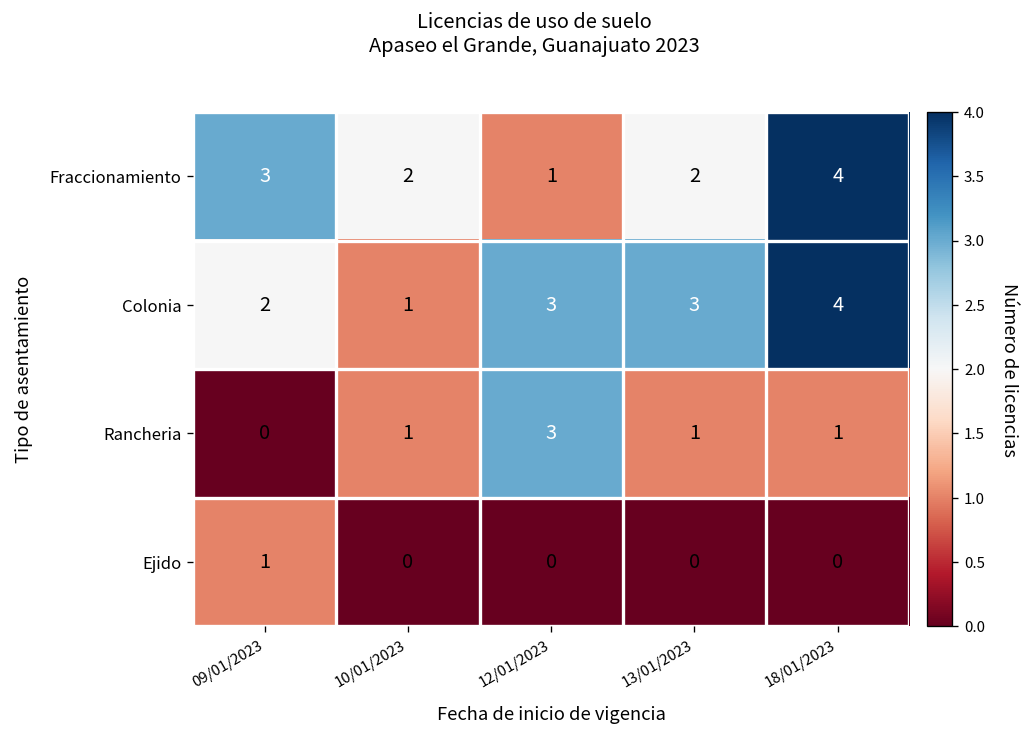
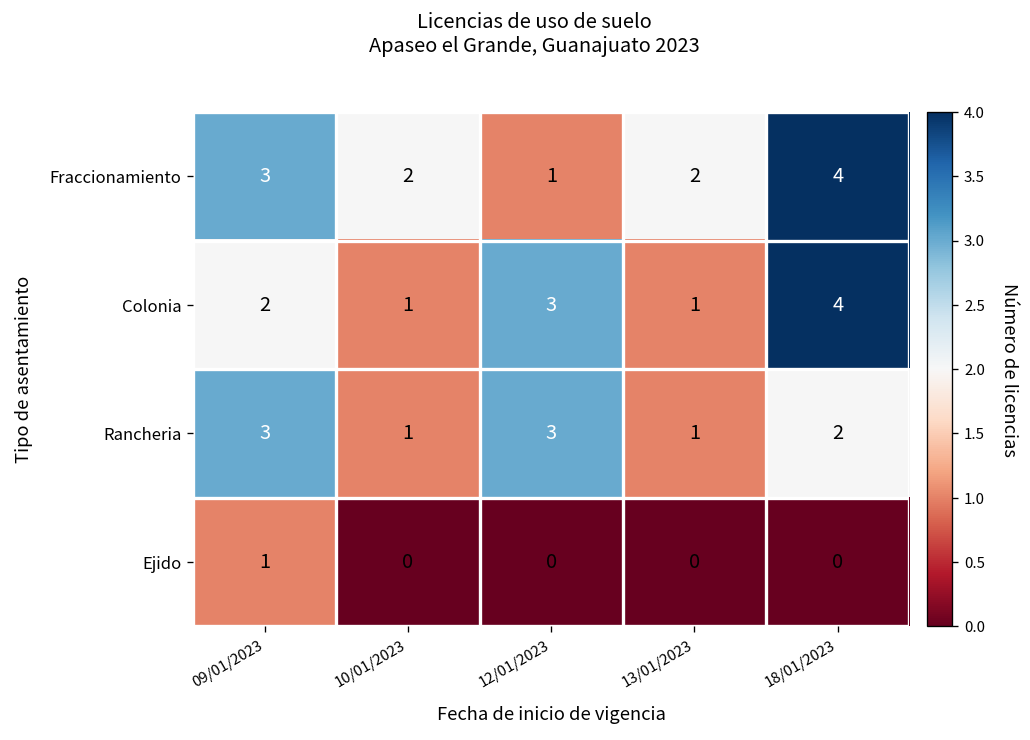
Colonia, 13/01/2023: 3 -> 1
Rancheria, 09/01/2023: 0 -> 3
Rancheria, 18/01/2023: 1 -> 2
